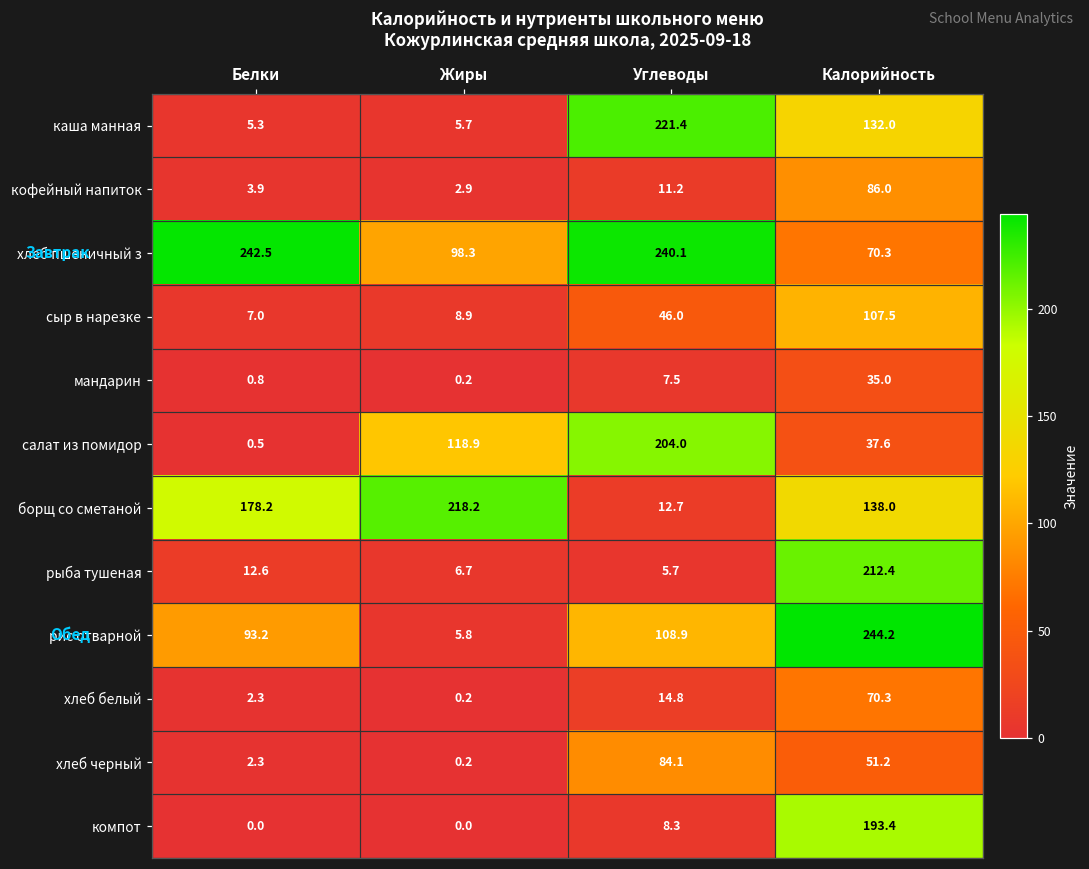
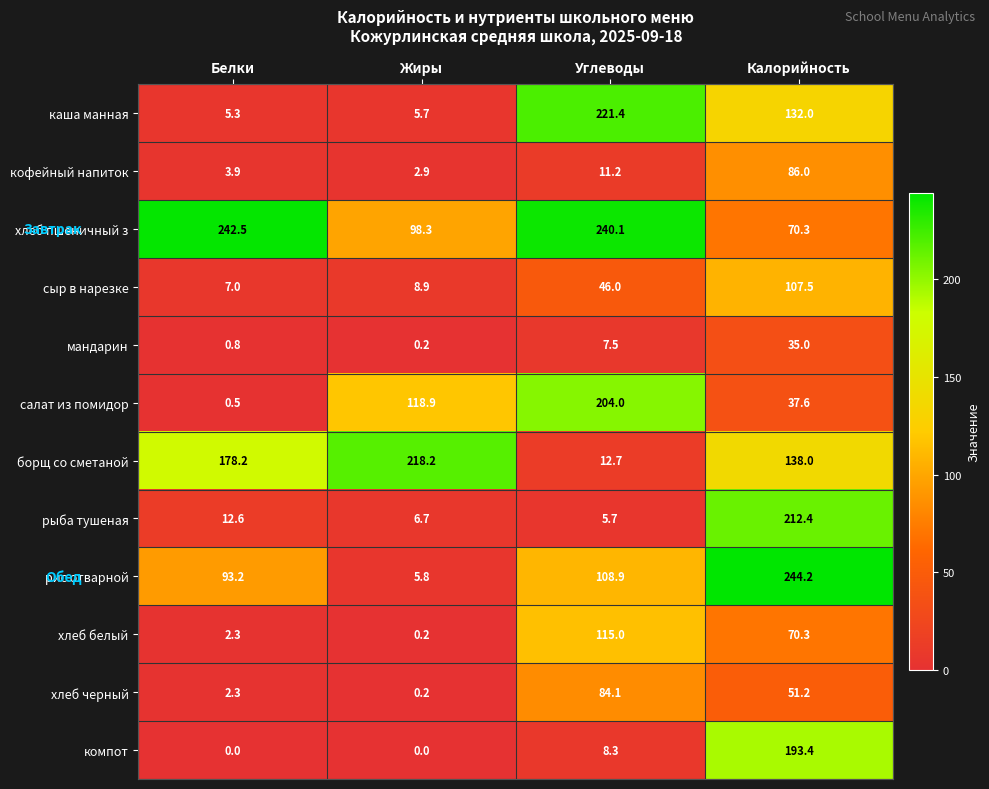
хлеб белый, Углеводы: 14.8 -> 115.0
